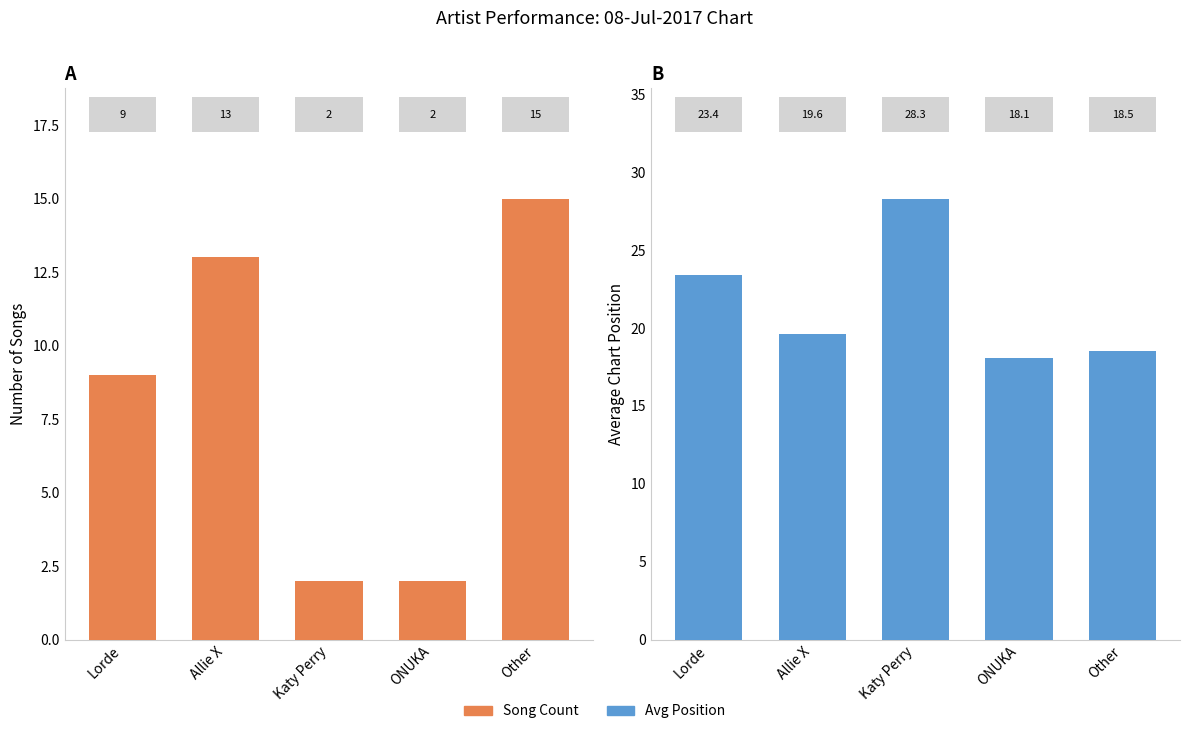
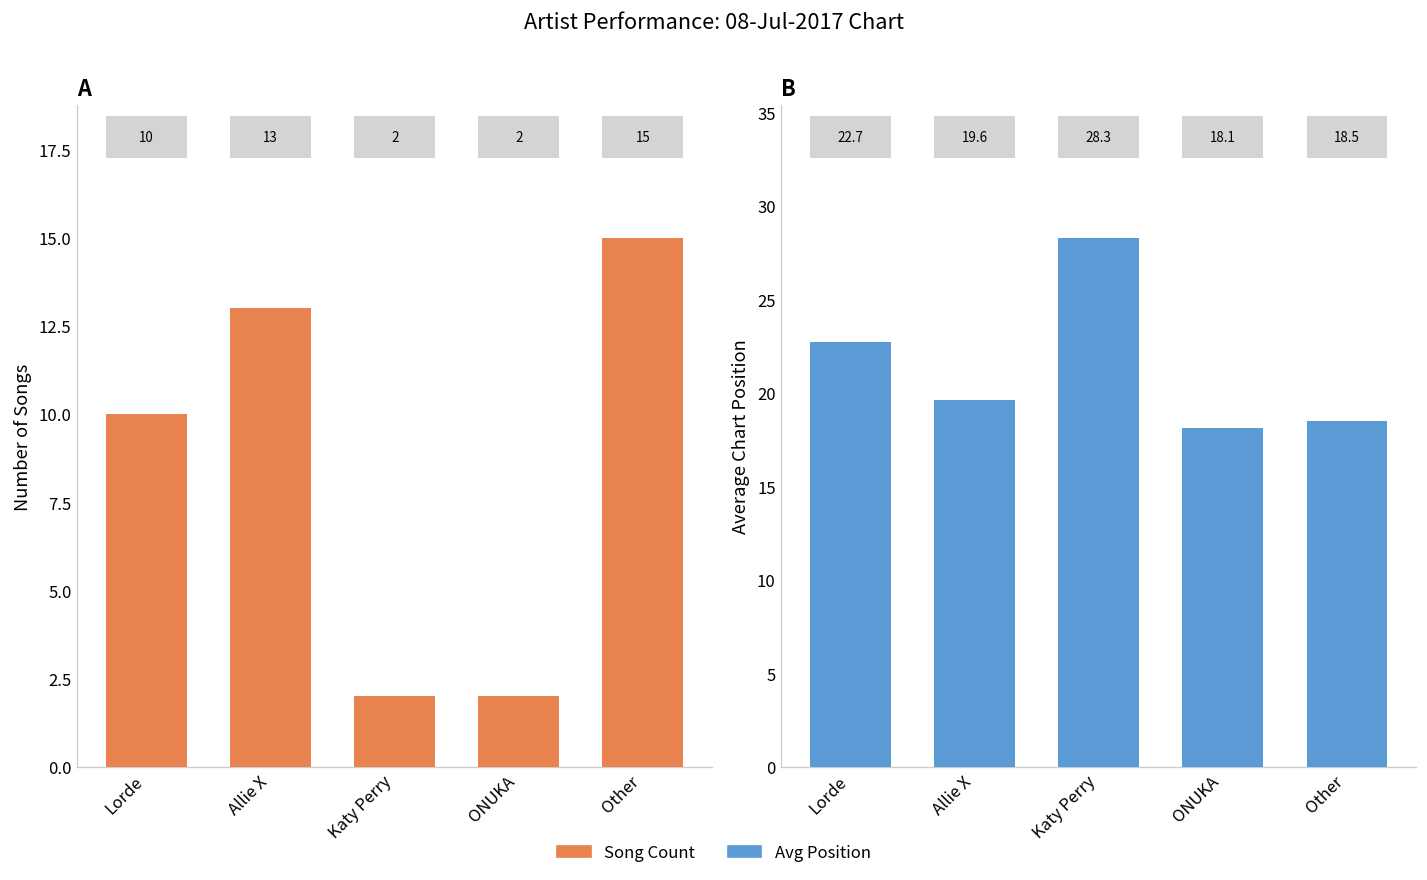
A, Lorde: 9 -> 10
B, Lorde: 23.4 -> 22.7
